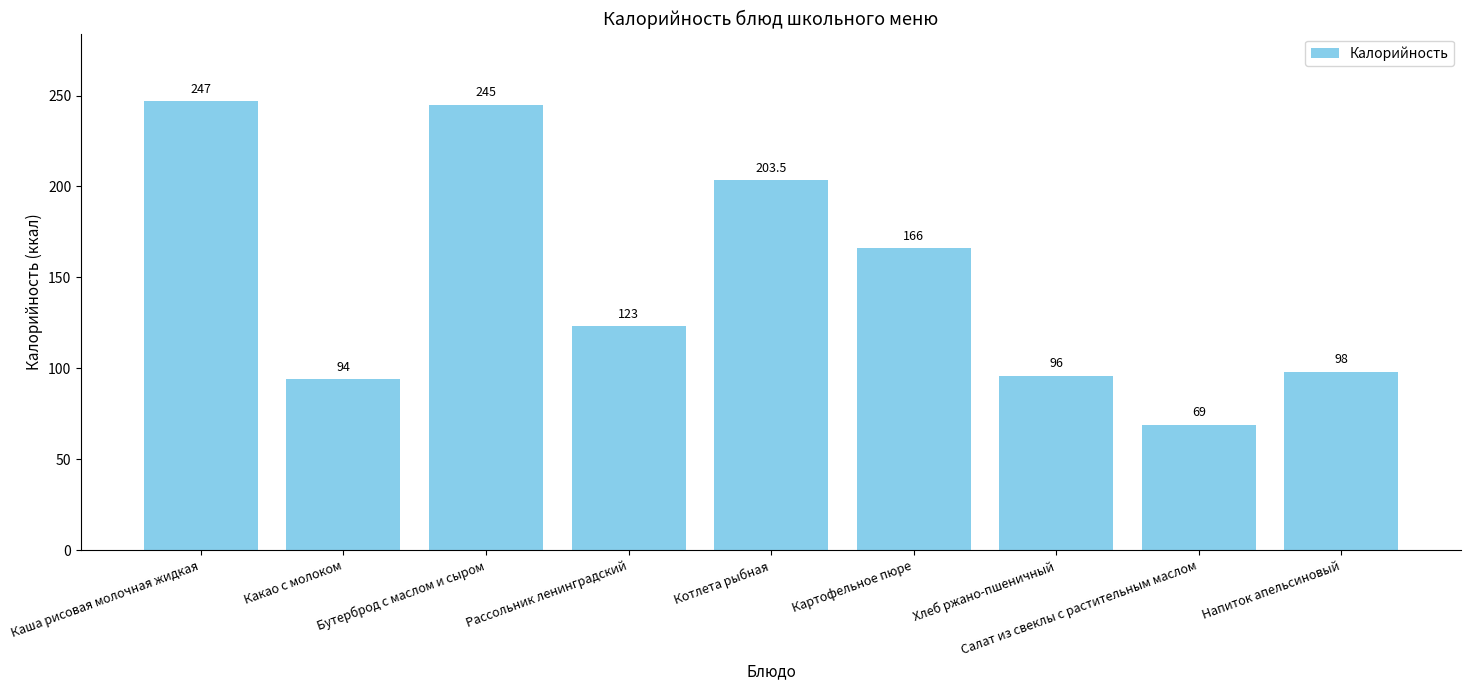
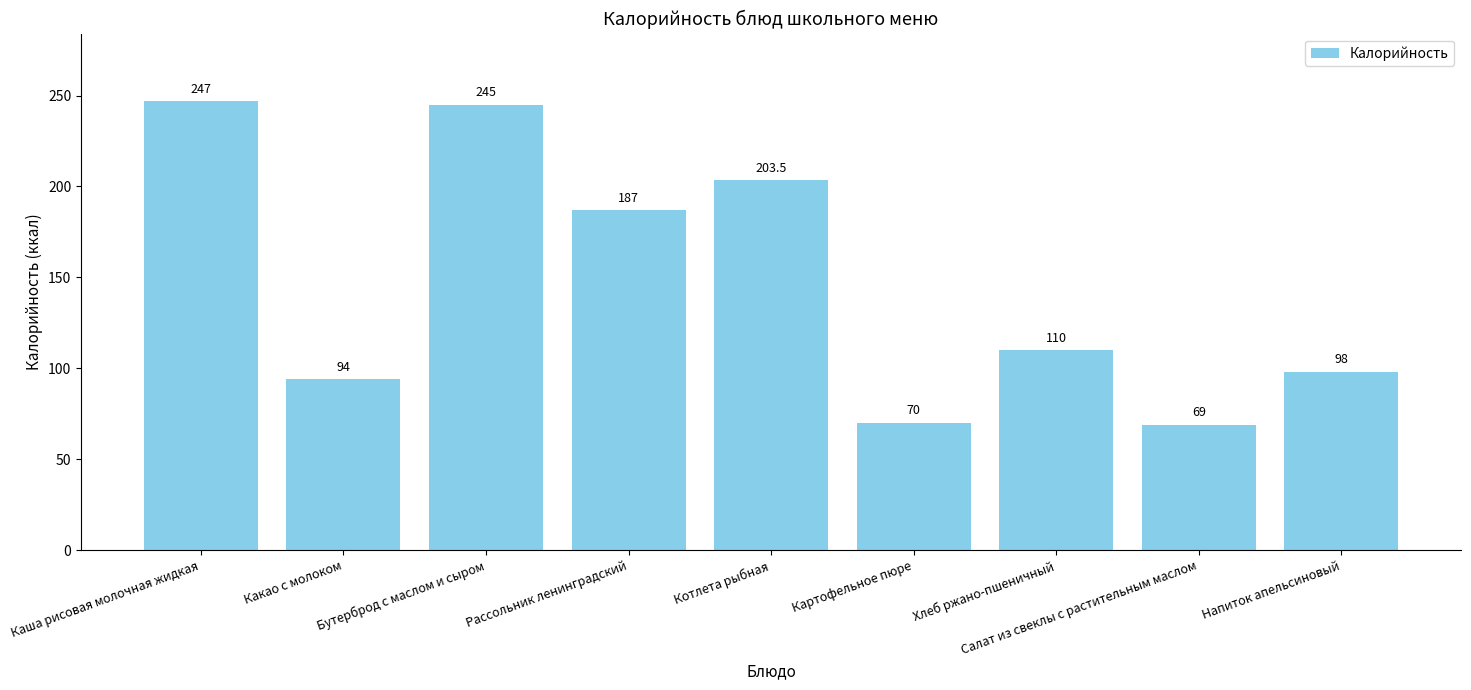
Рассольник ленинградский: 123 -> 187
Картофельное пюре: 166 -> 70
Хлеб ржано-пшеничный: 96 -> 110
